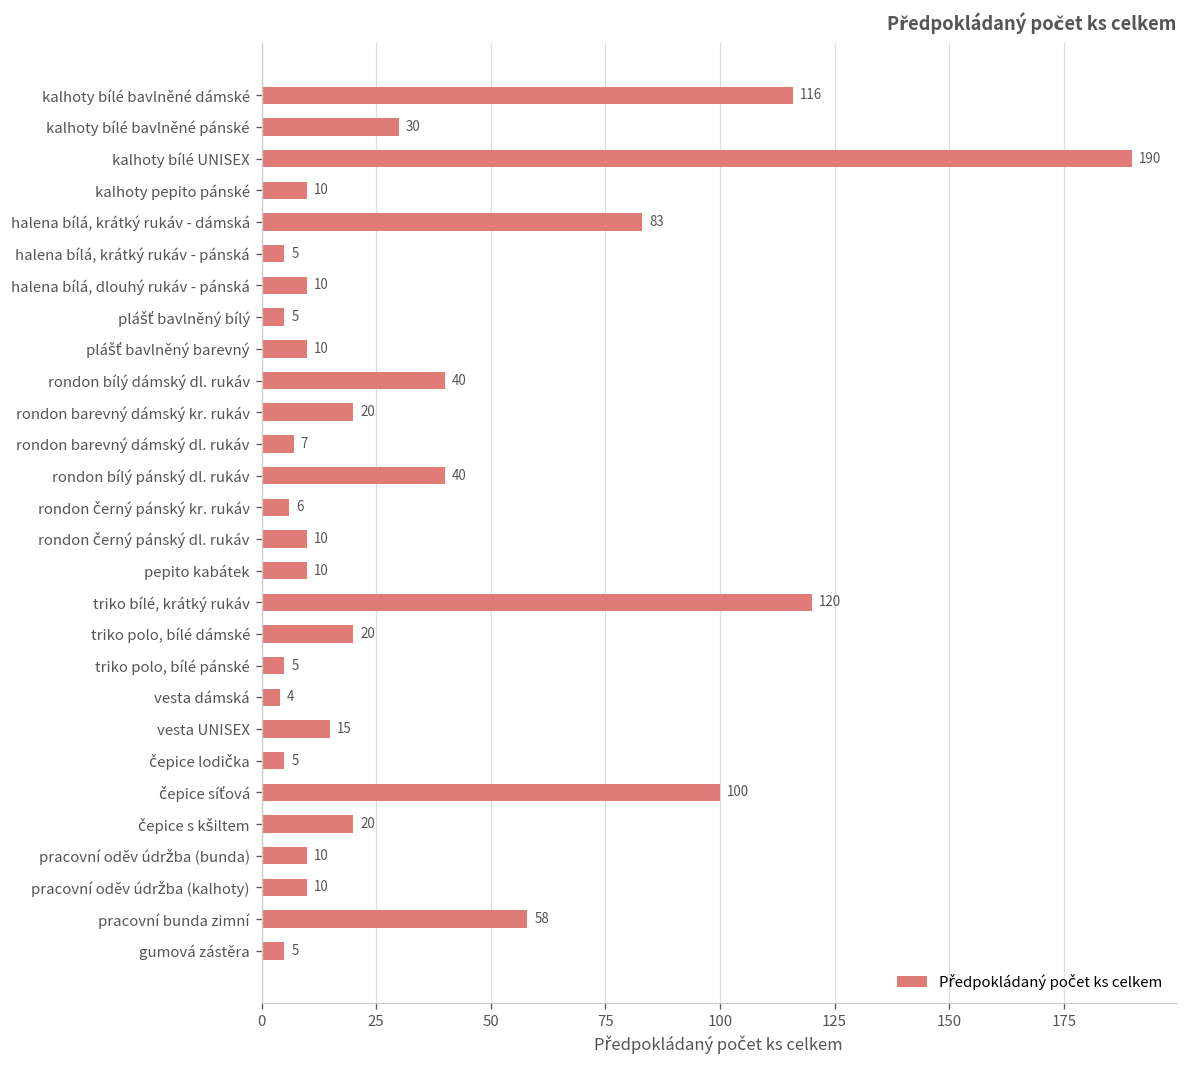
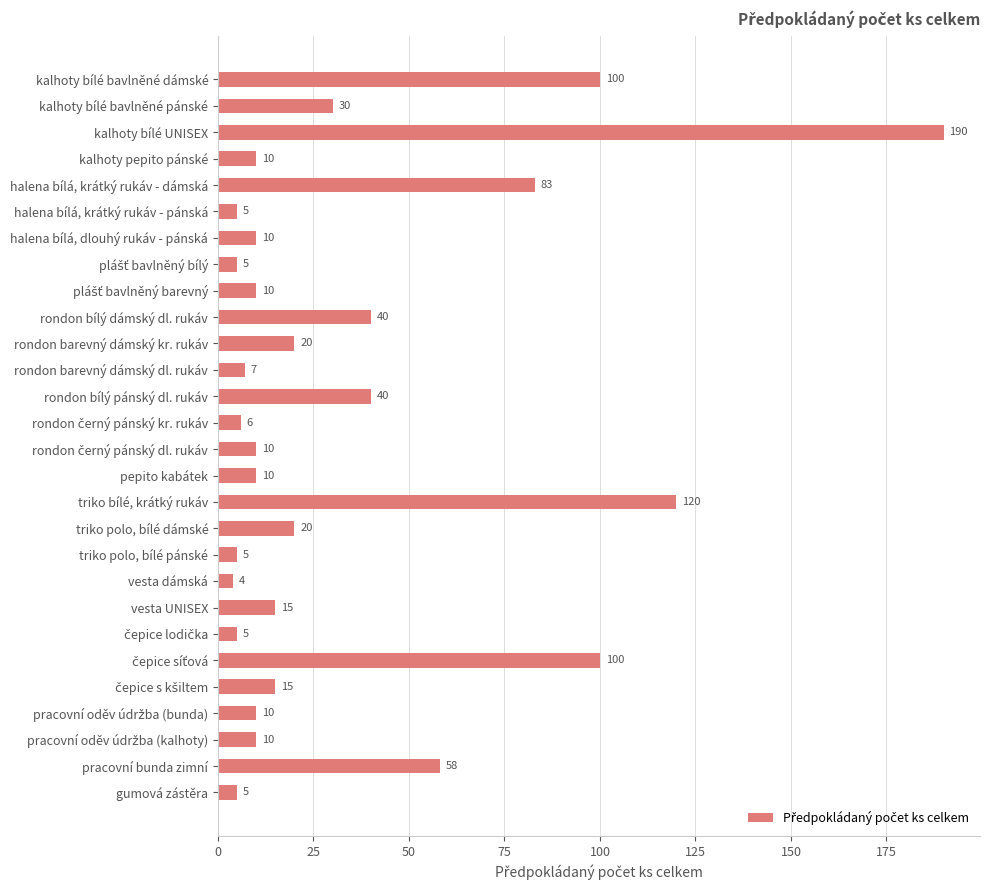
kalhoty bílé bavlněné dámské: 116 -> 100
čepice s kšiltem: 20 -> 15
